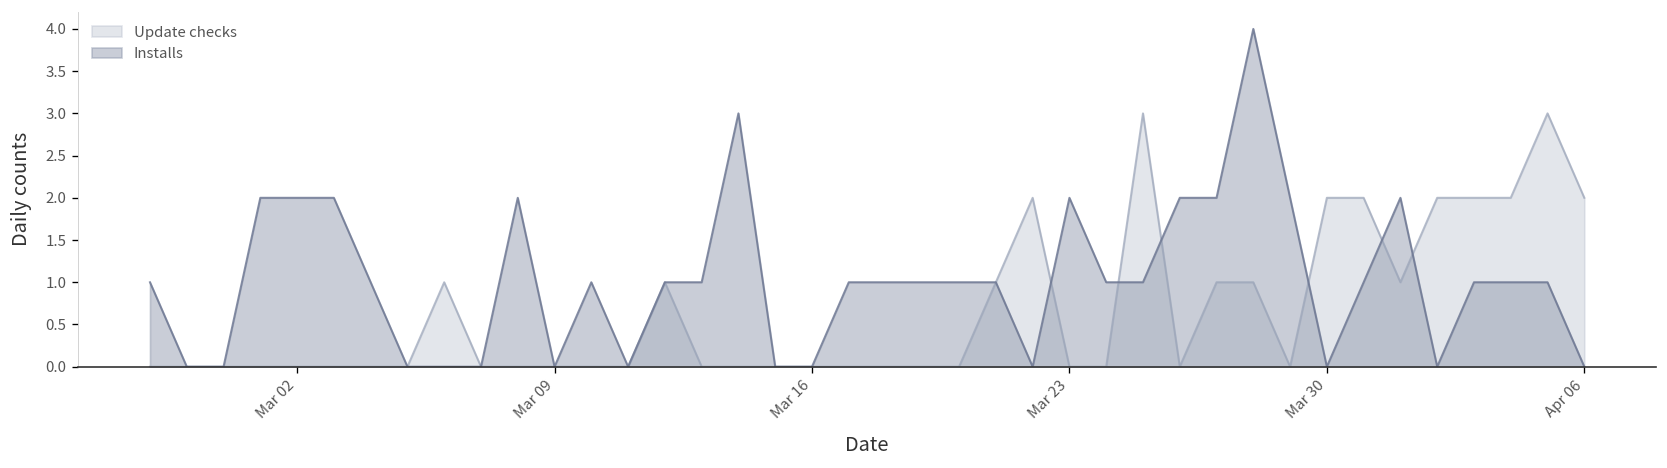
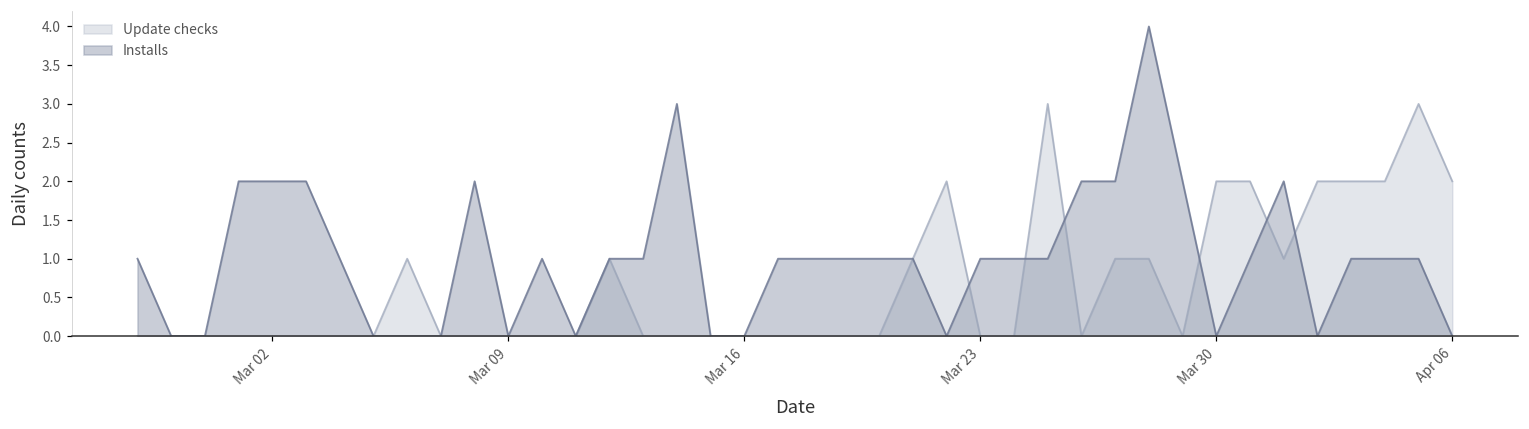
Installs, Mar 23: 2 -> 1
